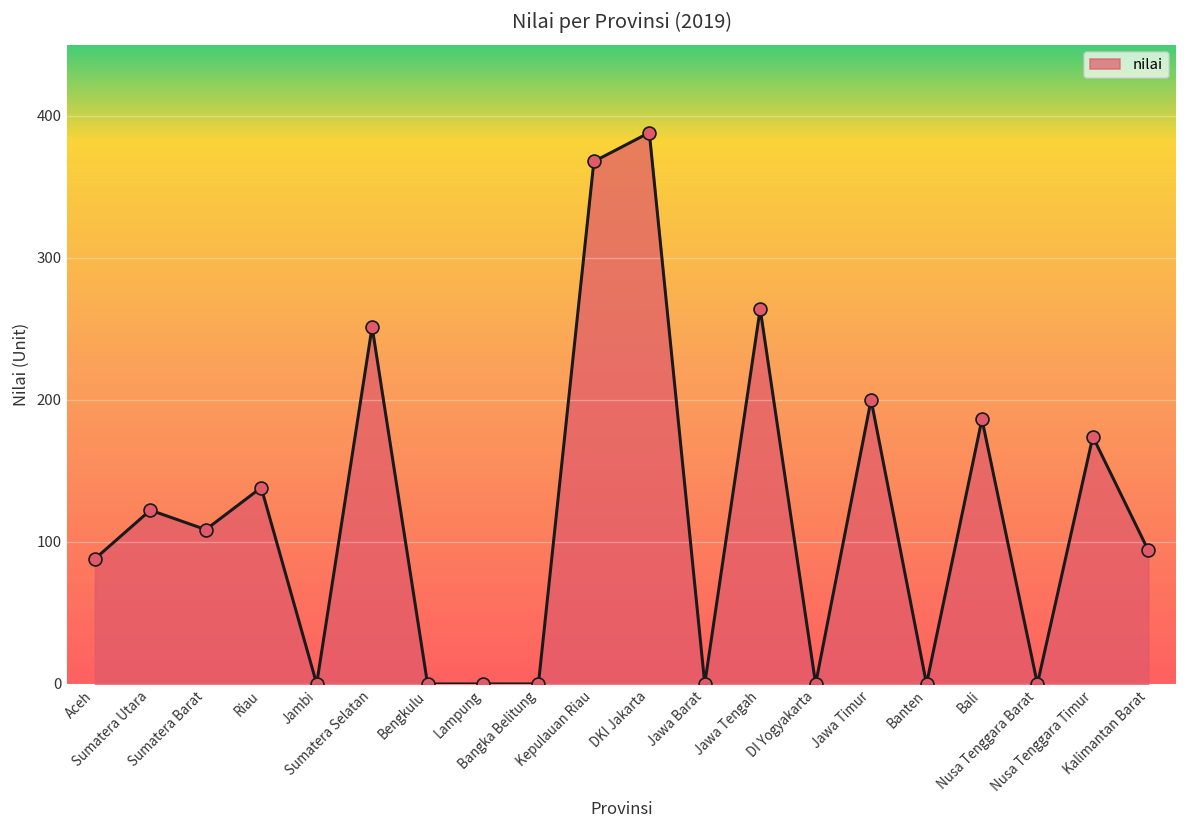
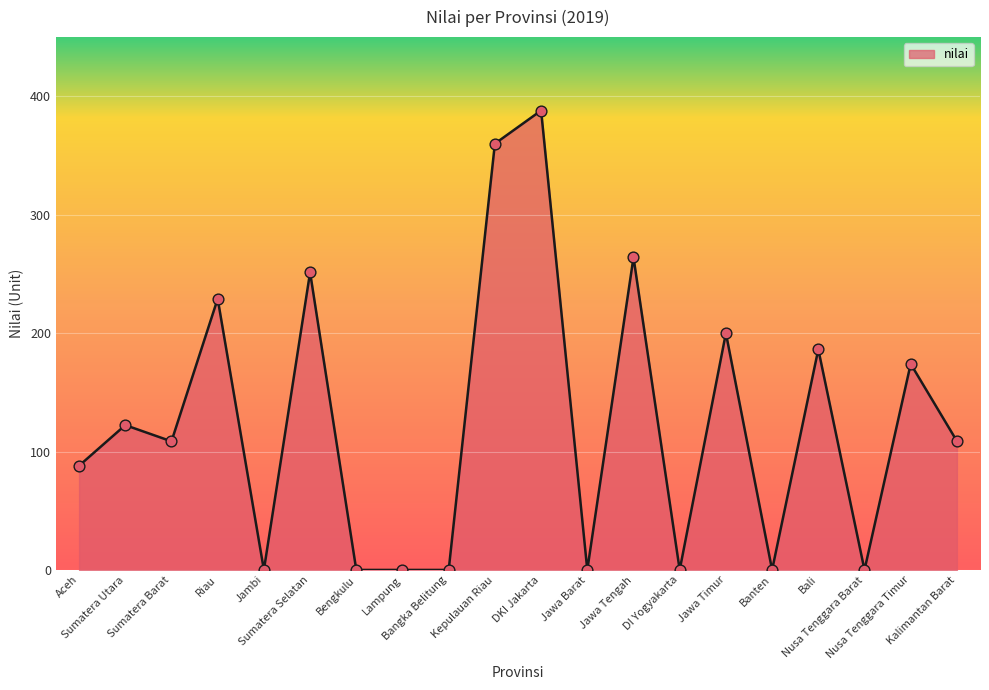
Riau: 138 -> 229
Kepulauan Riau: 368 -> 360
Kalimantan Barat: 94 -> 109
